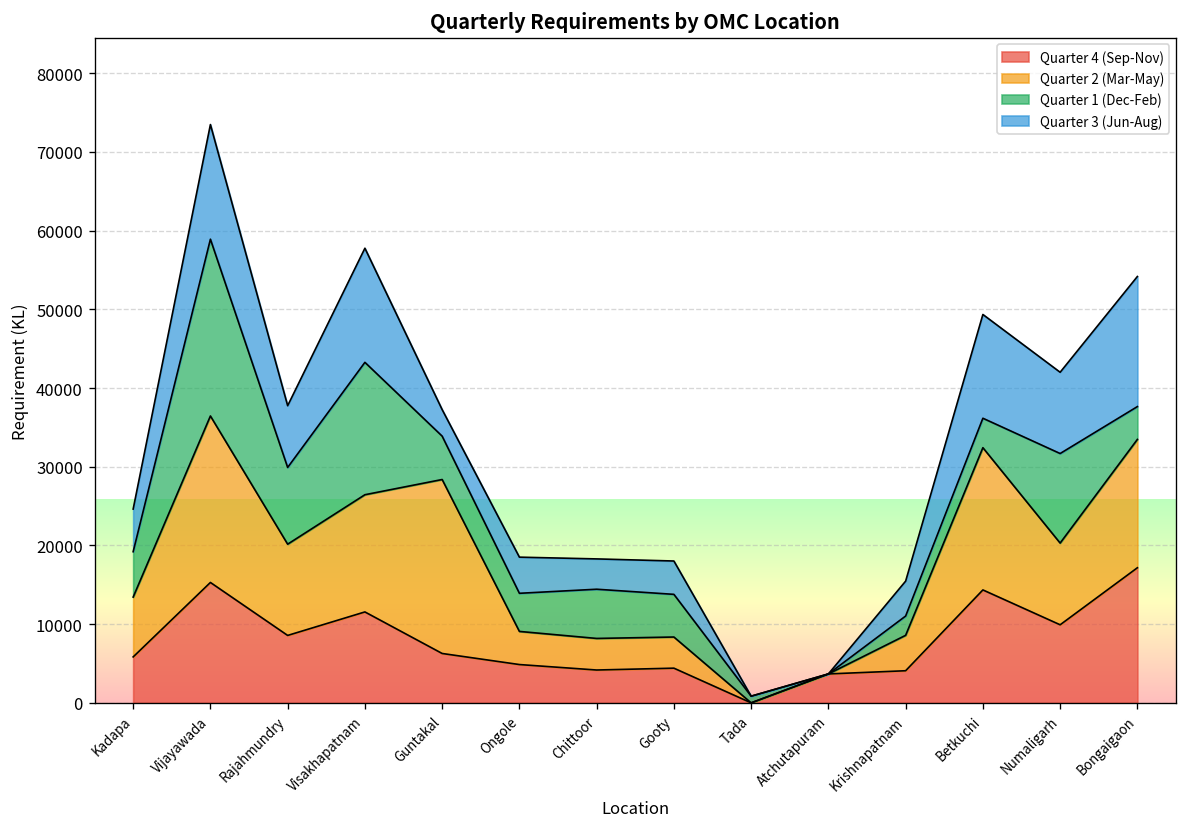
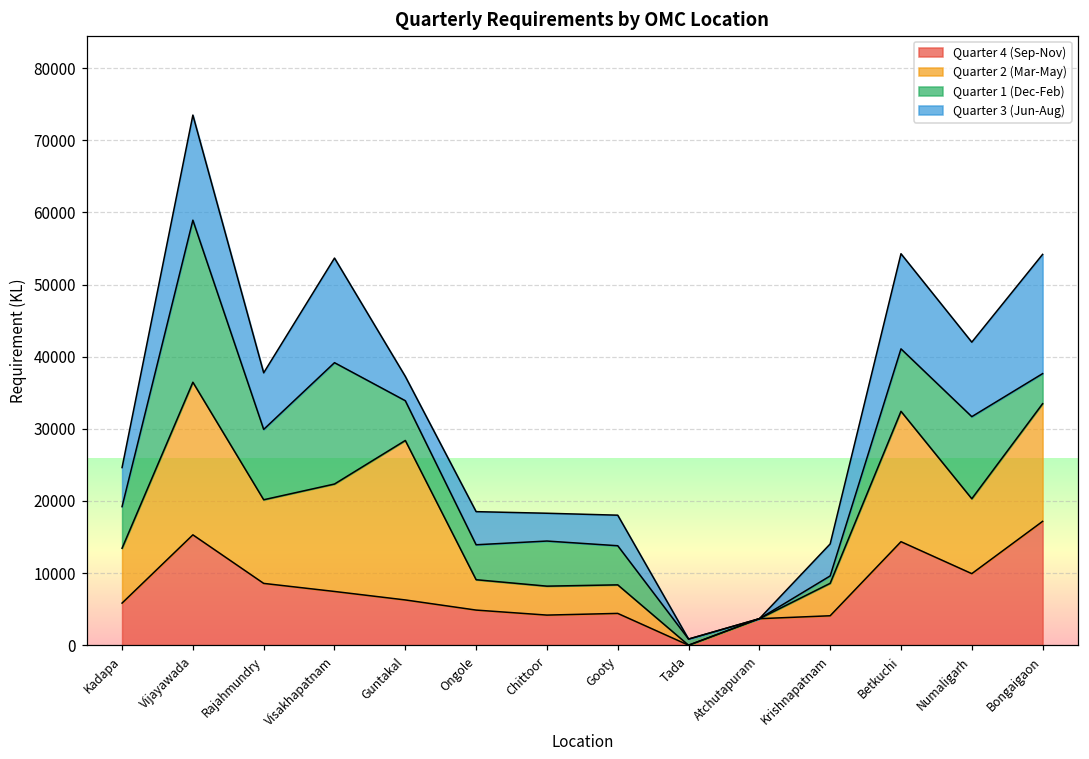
Quarter 4 (Sep-Nov), Visakhapatnam: 12000 -> 7000
Quarter 1 (Dec-Feb), Krishnapatnam: 2000 -> 1000
Quarter 1 (Dec-Feb), Betkuchi: 4000 -> 9000
